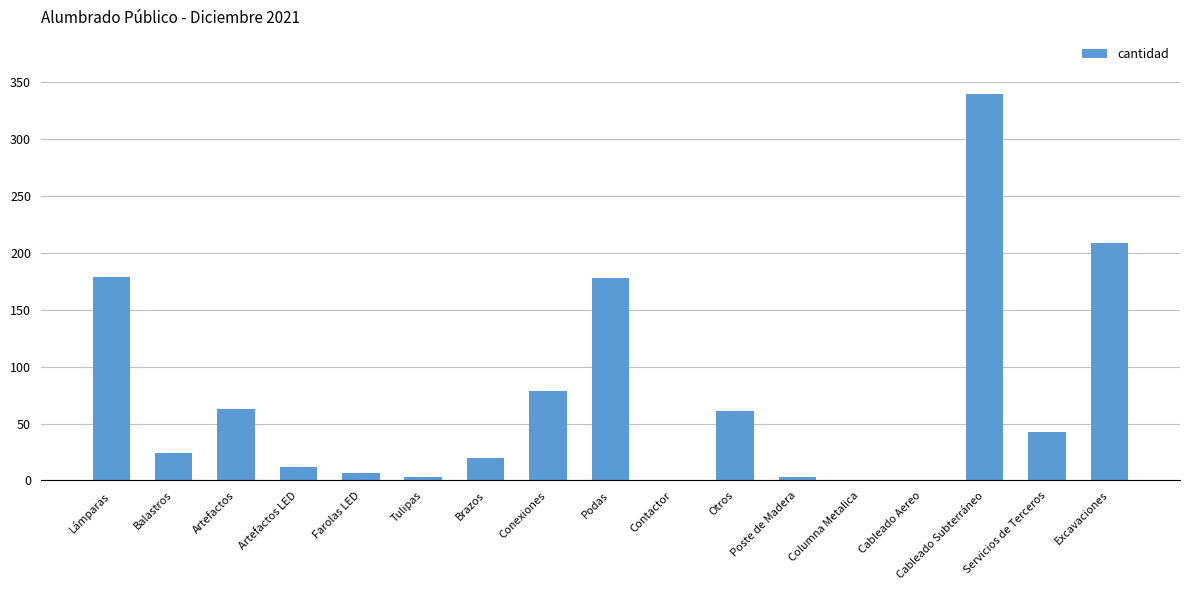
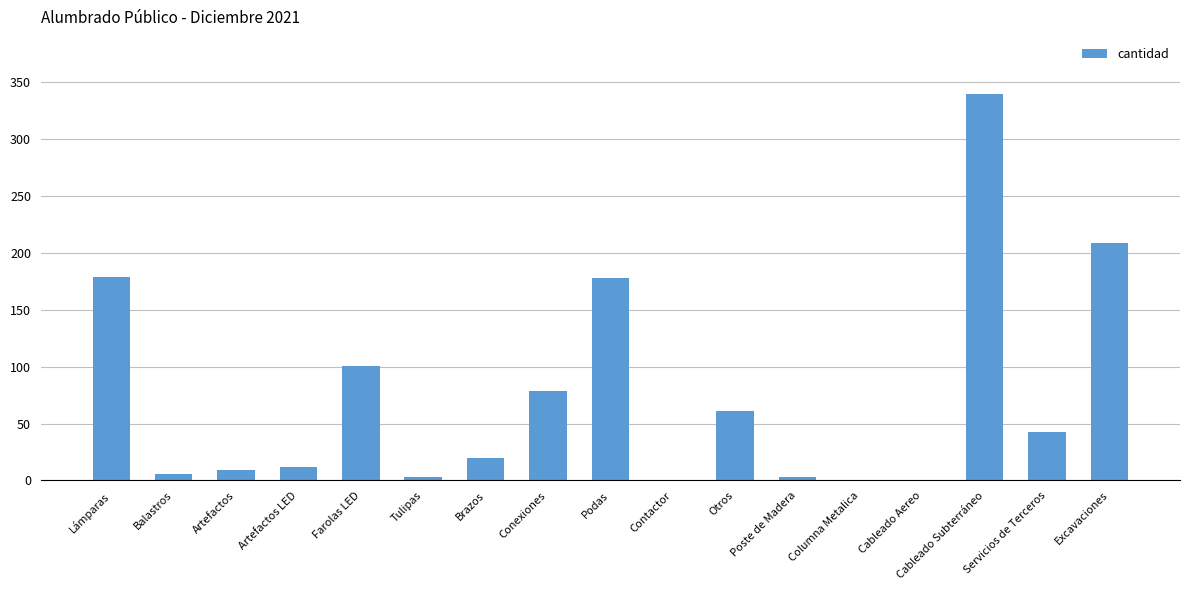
Balastros: 24 -> 6
Artefactos: 63 -> 9
Farolas LED: 7 -> 101
